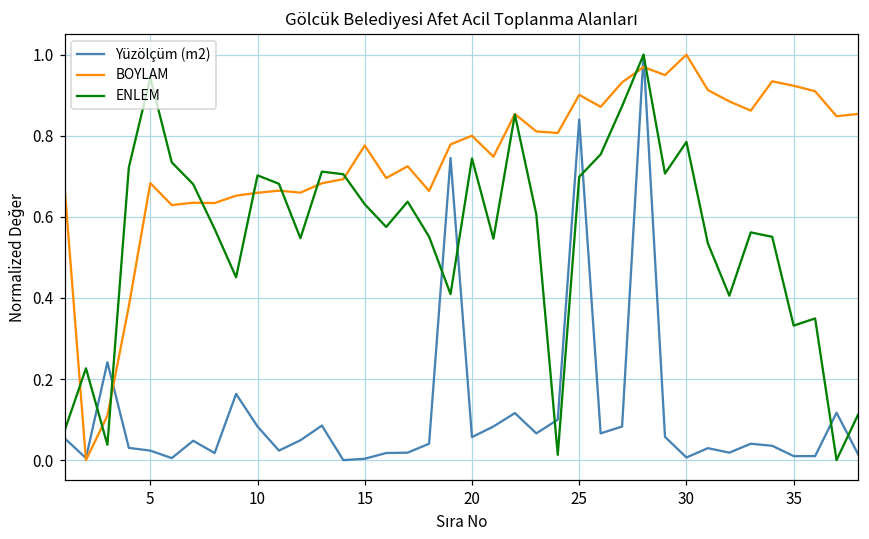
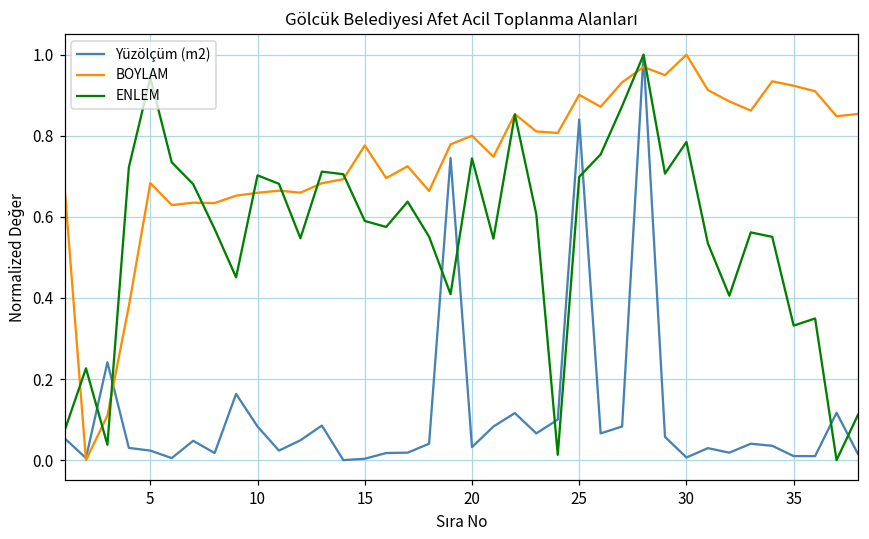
ENLEM, 15: 0.63 -> 0.59
Yüzölçüm (m2), 20: 0.06 -> 0.03
